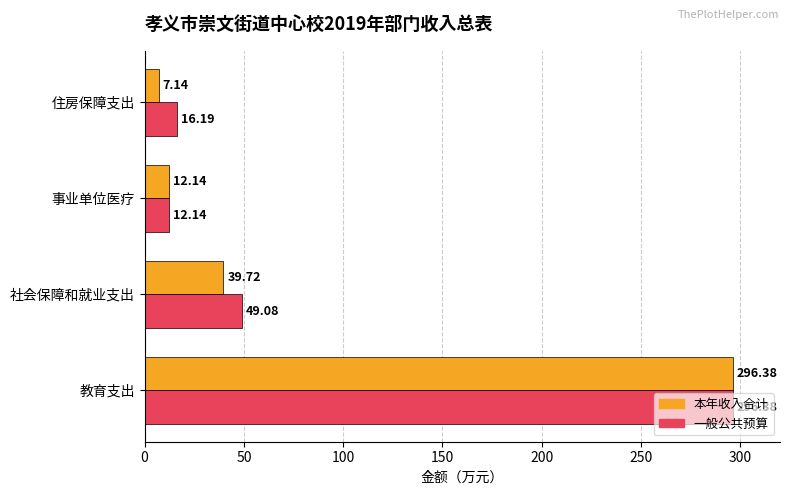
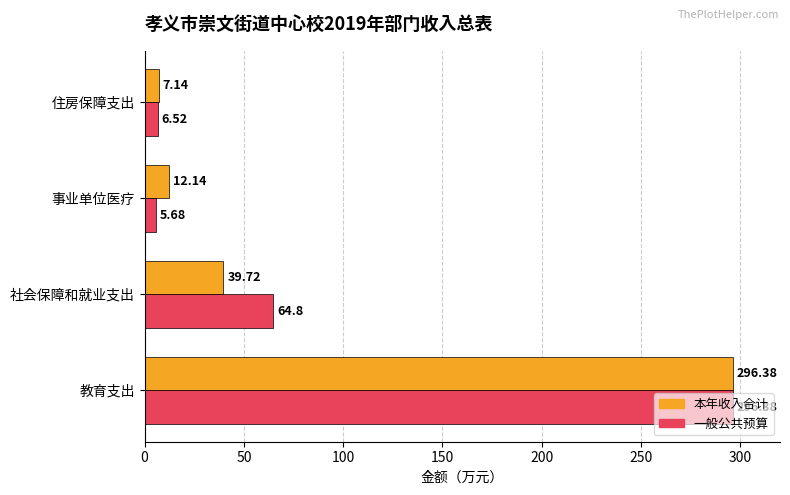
一般公共预算, 住房保障支出: 16.19 -> 6.52
一般公共预算, 事业单位医疗: 12.14 -> 5.68
一般公共预算, 社会保障和就业支出: 49.08 -> 64.8
